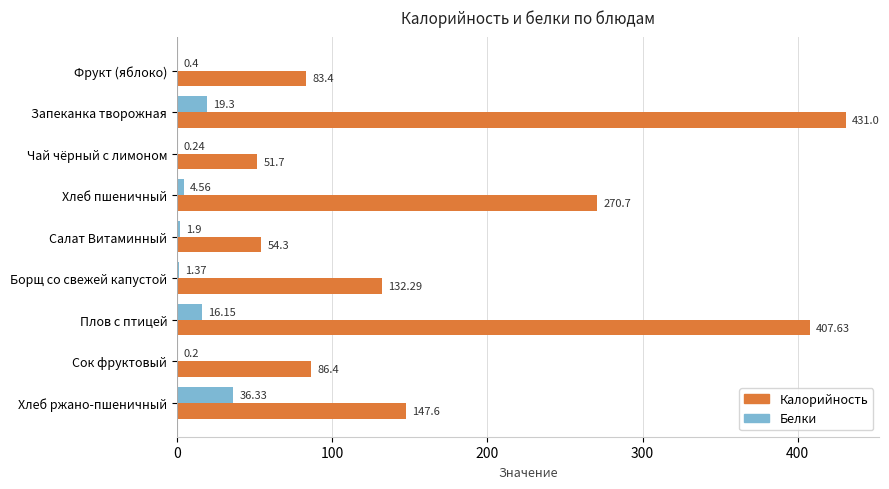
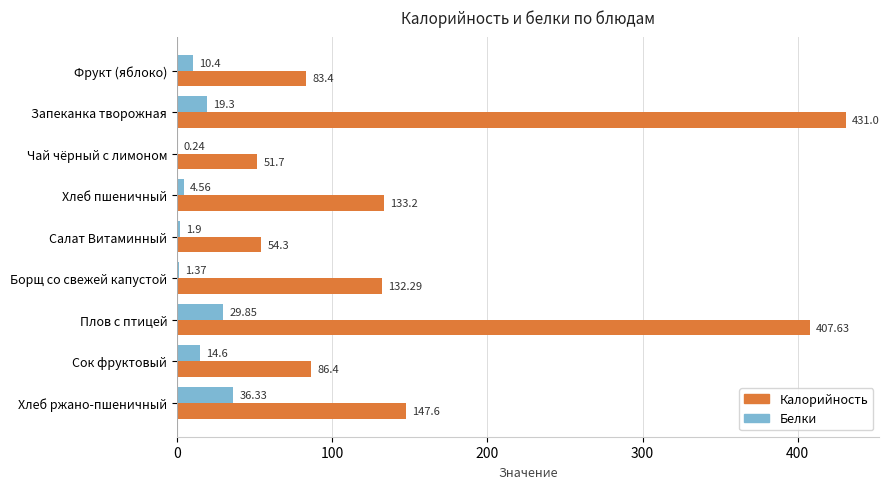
Белки, Фрукт (яблоко): 0.4 -> 10.4
Калорийность, Хлеб пшеничный: 270.7 -> 133.2
Белки, Плов с птицей: 16.15 -> 29.85
Белки, Сок фруктовый: 0.2 -> 14.6
